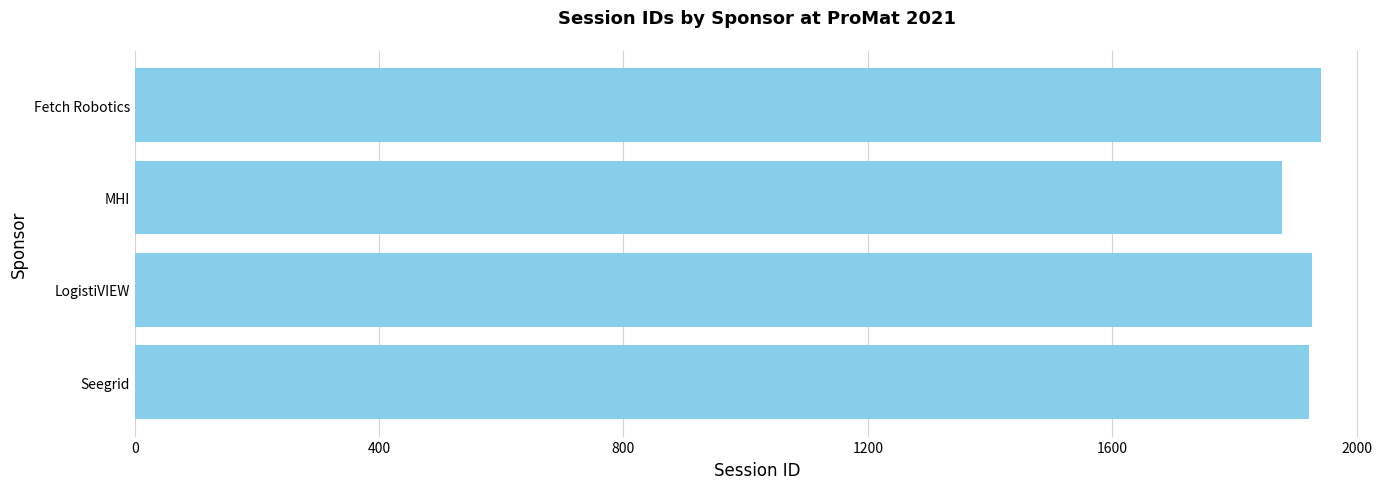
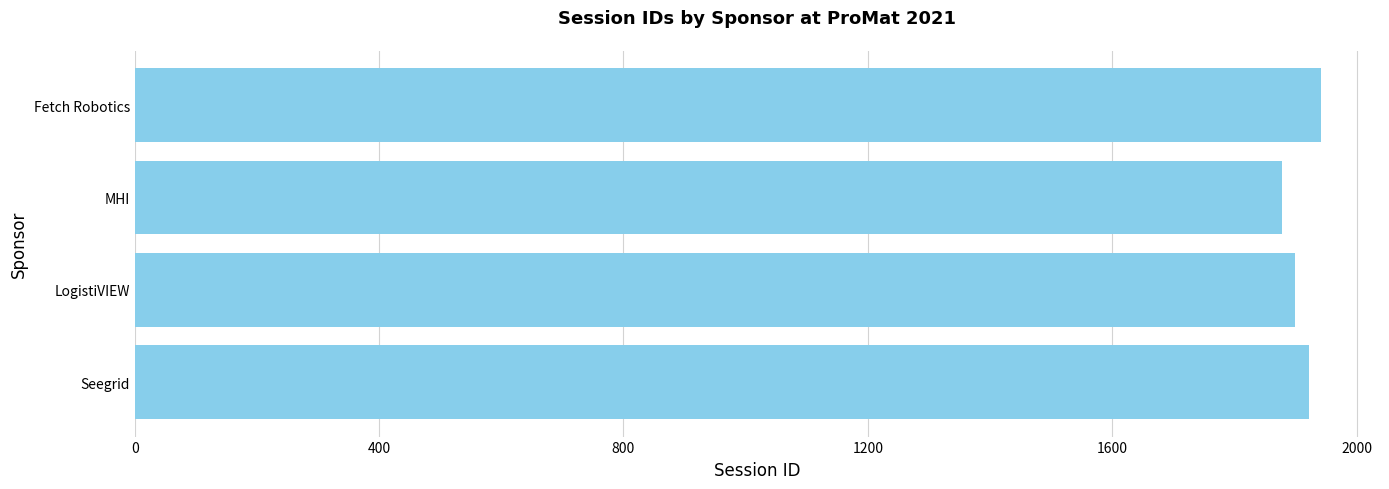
LogistiVIEW: 1930 -> 1900
